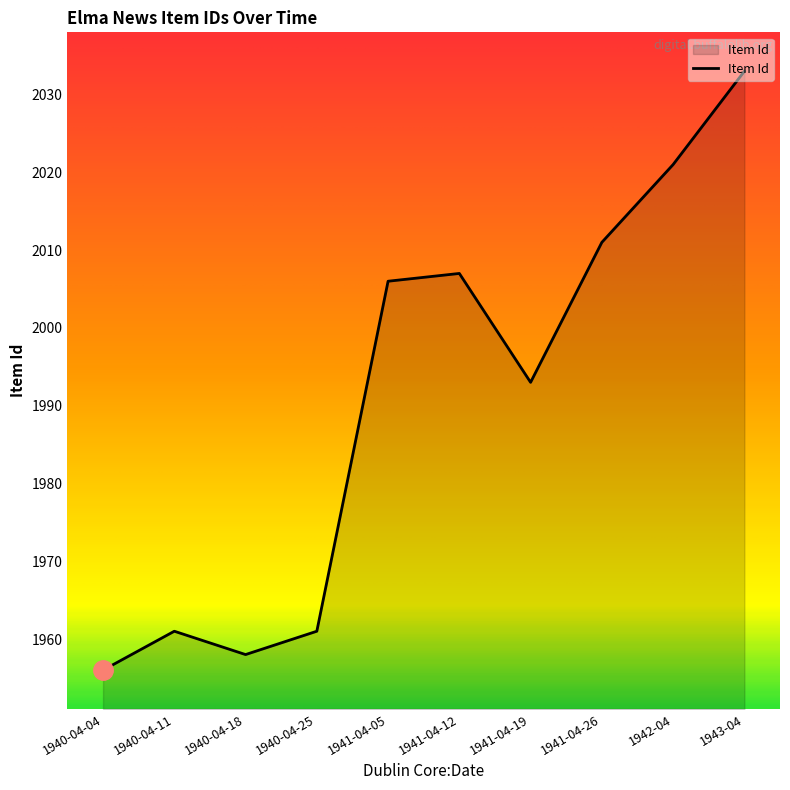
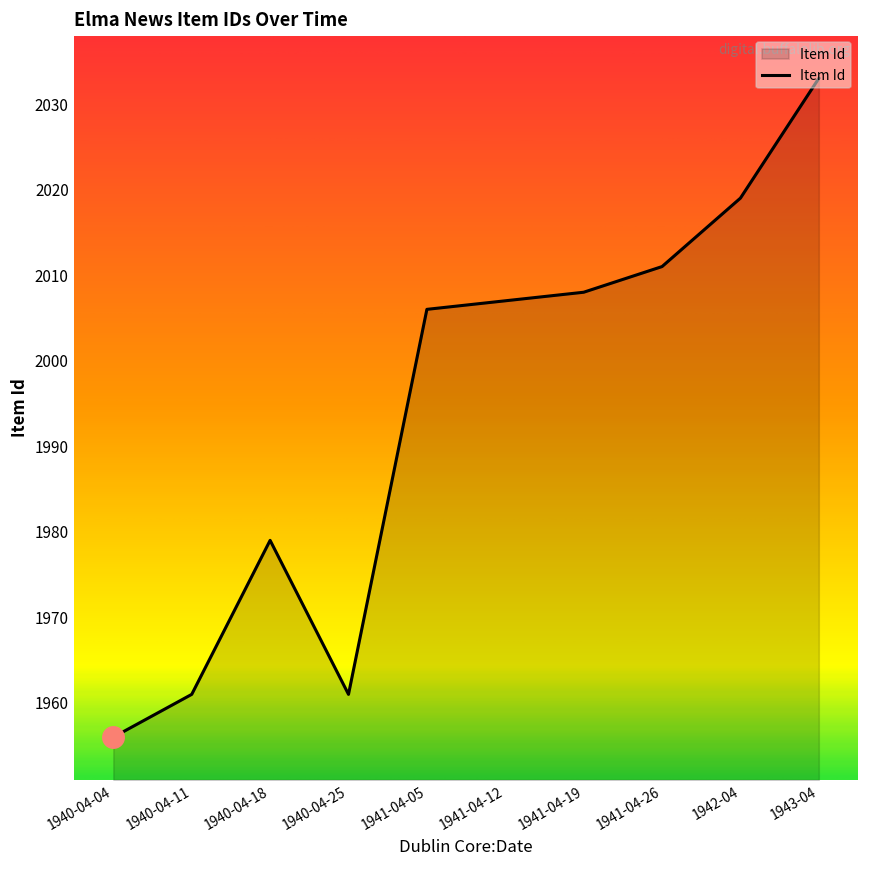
Item Id, 1940-04-18: 1958 -> 1979
Item Id, 1941-04-19: 1993 -> 2008
Item Id, 1942-04: 2021 -> 2019
